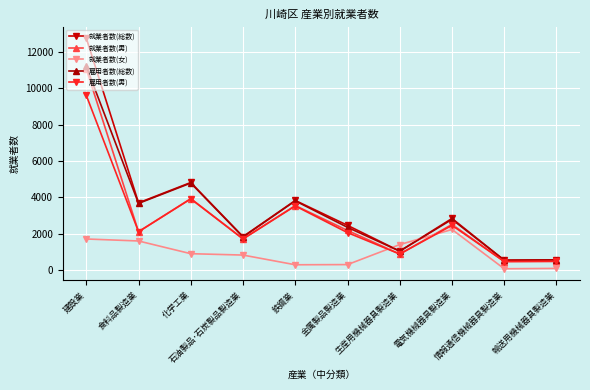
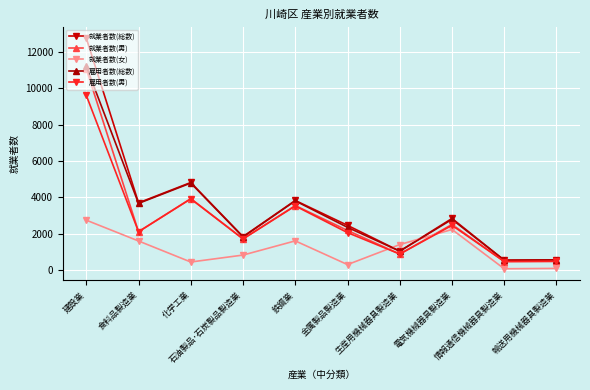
就業者数(女), 建設業: 1700 -> 2700
就業者数(女), 化学工業: 900 -> 400
就業者数(女), 鉄鋼業: 300 -> 1600
